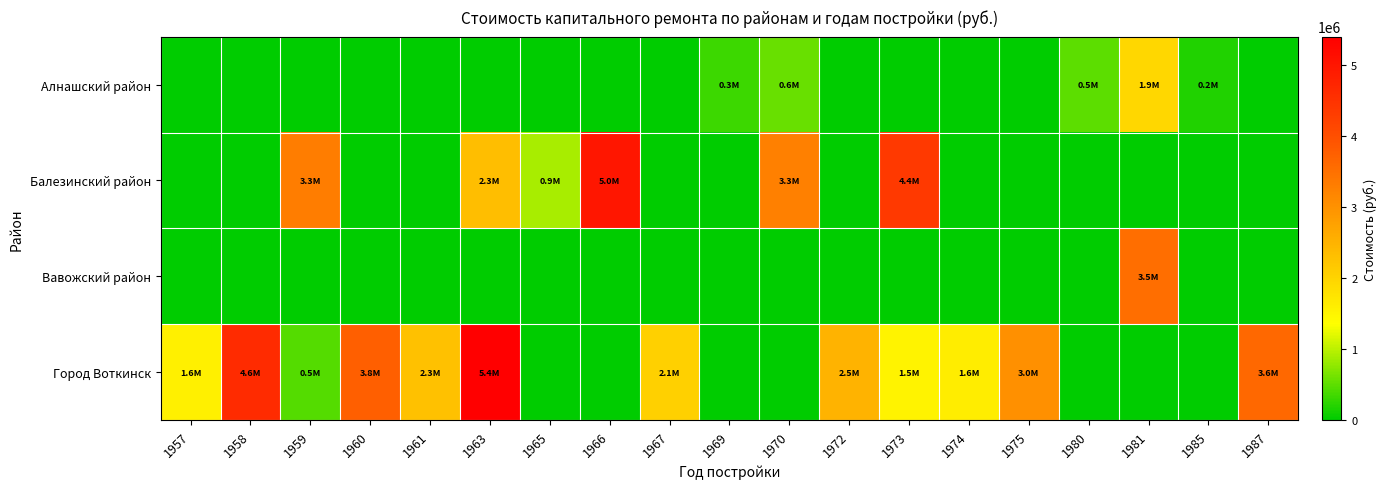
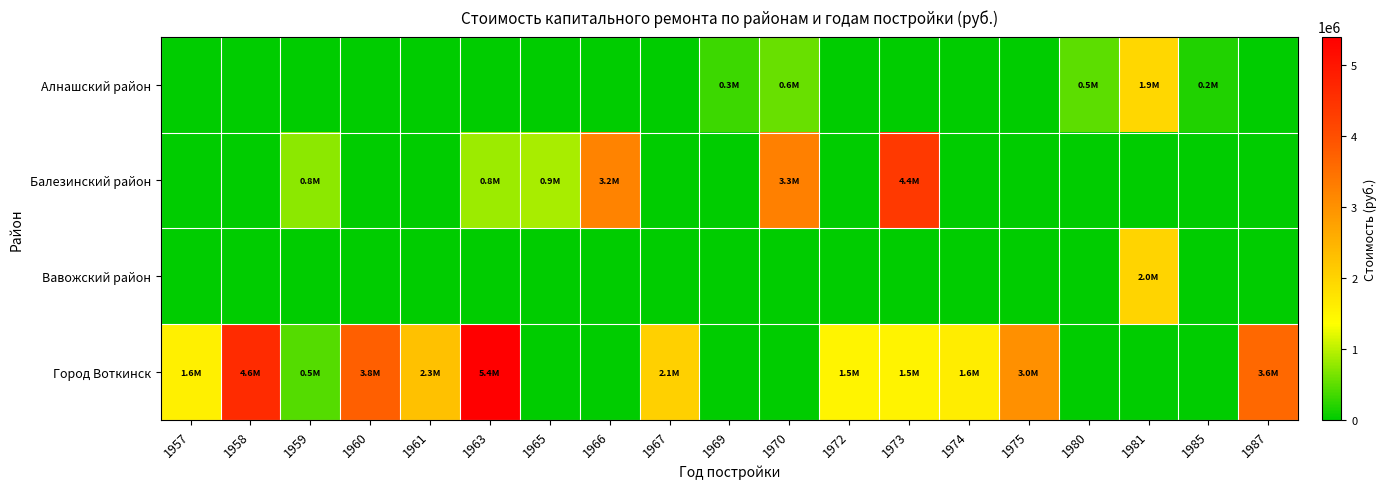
Балезинский район, 1959: 3.3M -> 0.8M
Балезинский район, 1963: 2.3M -> 0.8M
Балезинский район, 1966: 5.0M -> 3.2M
Вавожский район, 1981: 3.5M -> 2.0M
Город Воткинск, 1972: 2.5M -> 1.5M
